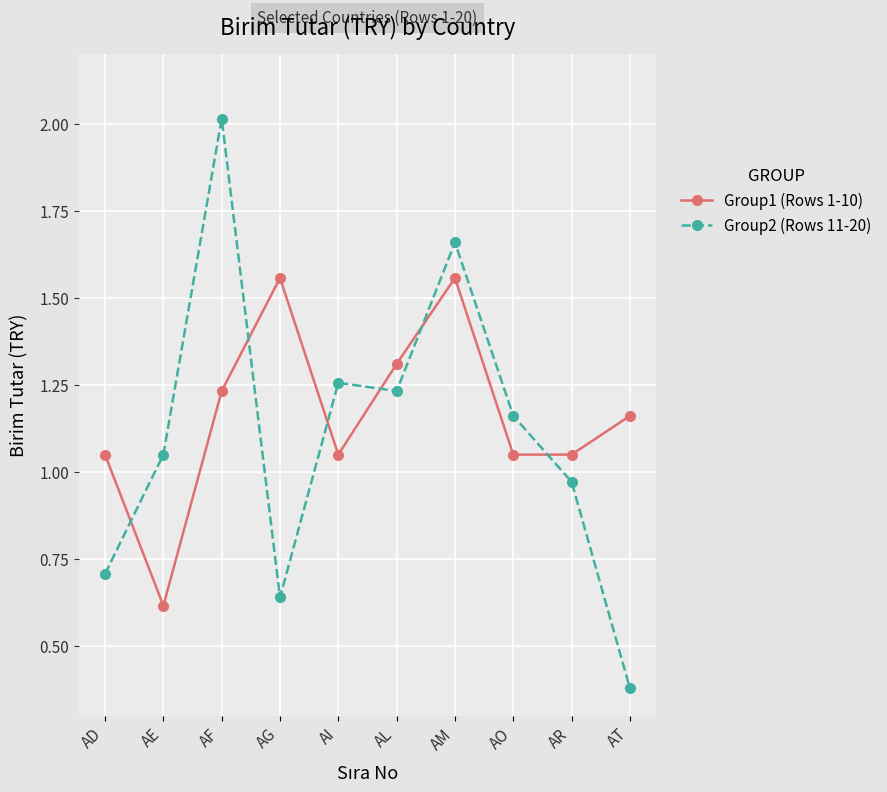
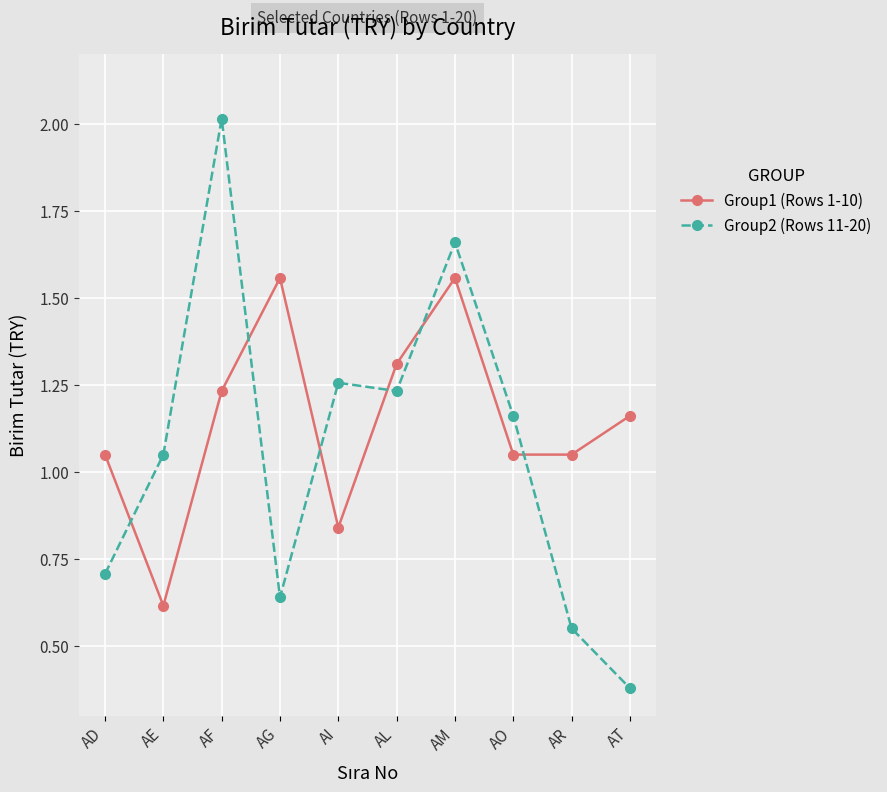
Group1 (Rows 1-10), AI: 1.05 -> 0.84
Group2 (Rows 11-20), AR: 0.97 -> 0.55
